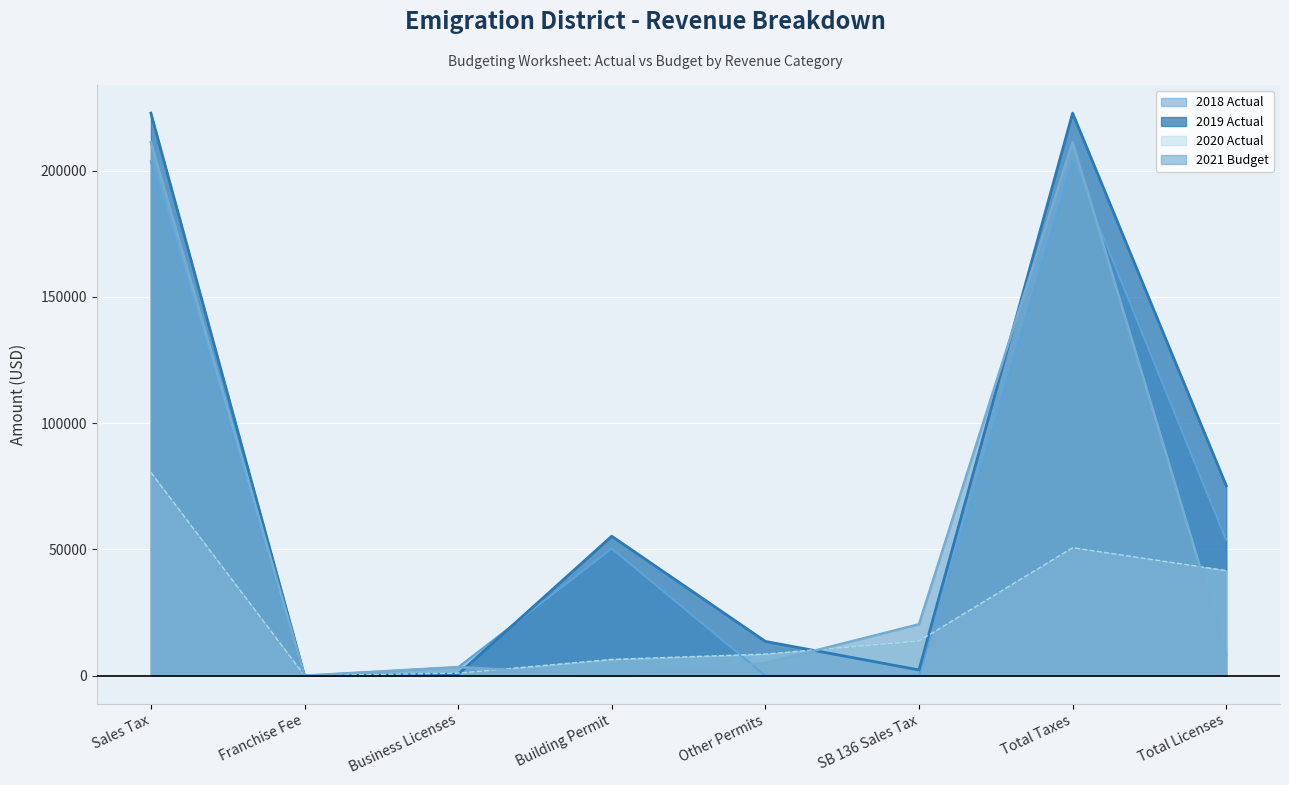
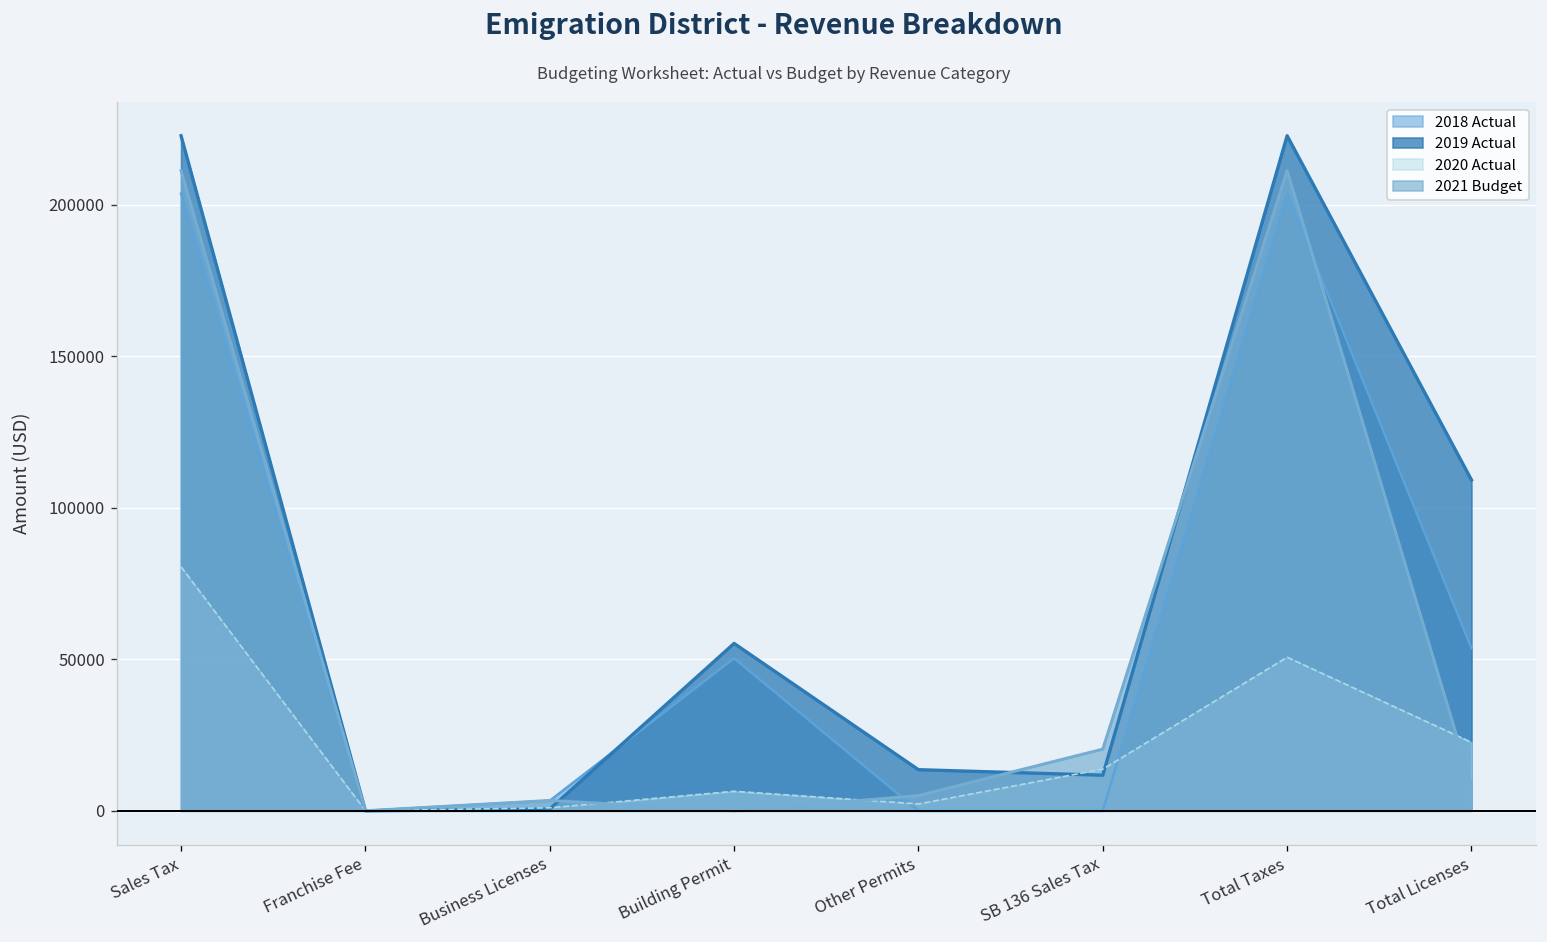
2020 Actual, Other Permits: 9000 -> 2000
2019 Actual, SB 136 Sales Tax: 2000 -> 12000
2019 Actual, Total Licenses: 75000 -> 109000
2020 Actual, Total Licenses: 42000 -> 23000
